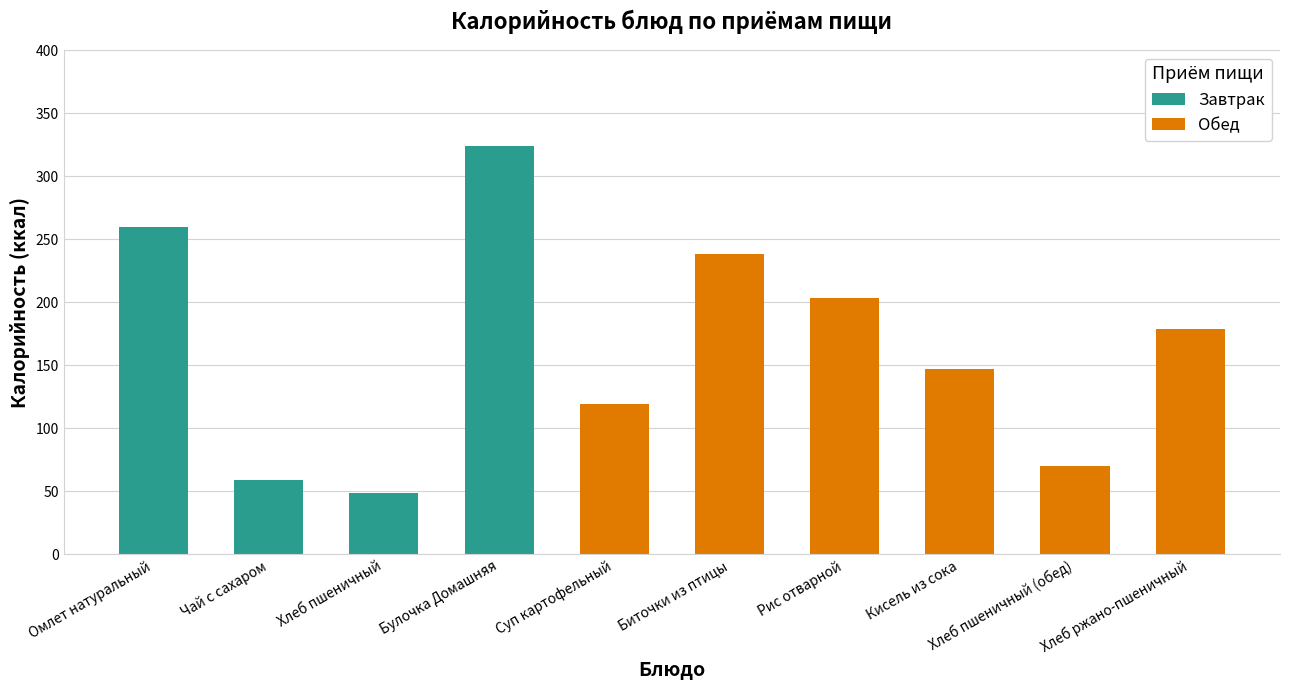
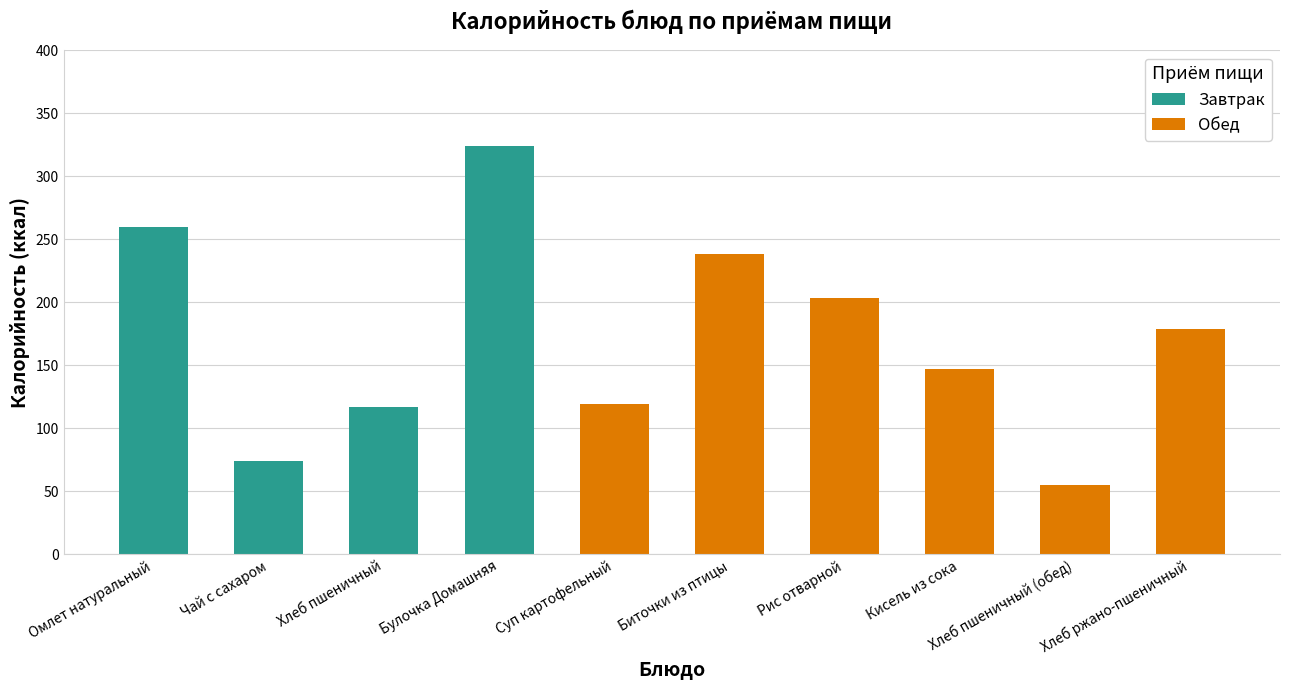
Чай с сахаром: 59 -> 74
Хлеб пшеничный: 49 -> 117
Хлеб пшеничный (обед): 70 -> 55
